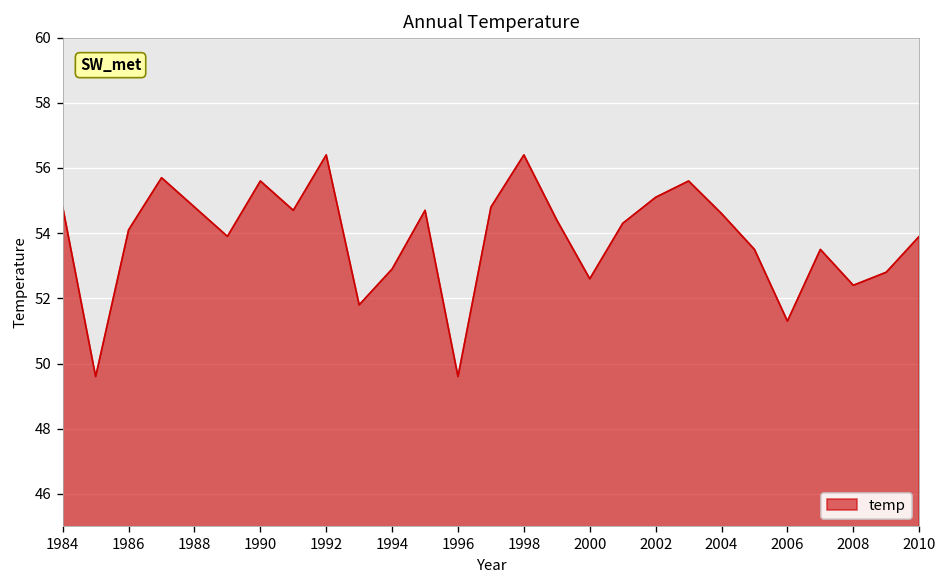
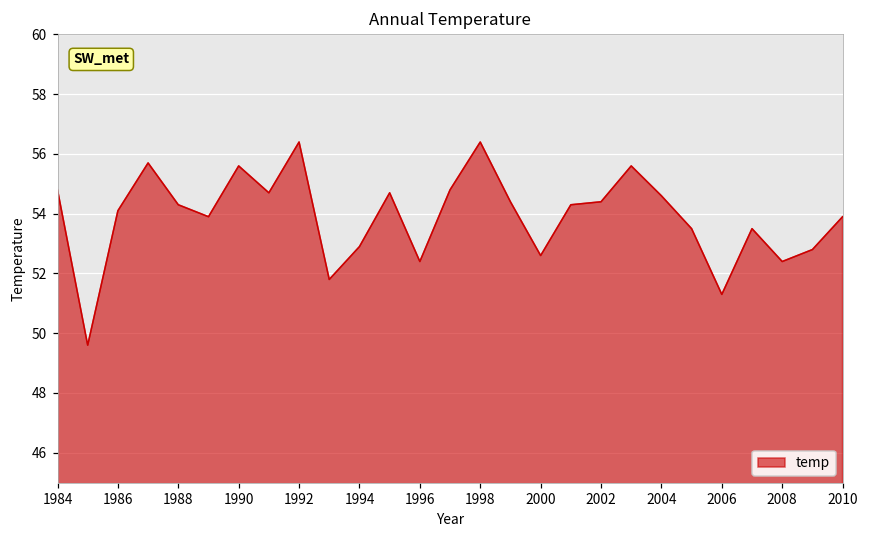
1988: 54.8 -> 54.3
1996: 49.6 -> 52.4
2002: 55.1 -> 54.4
